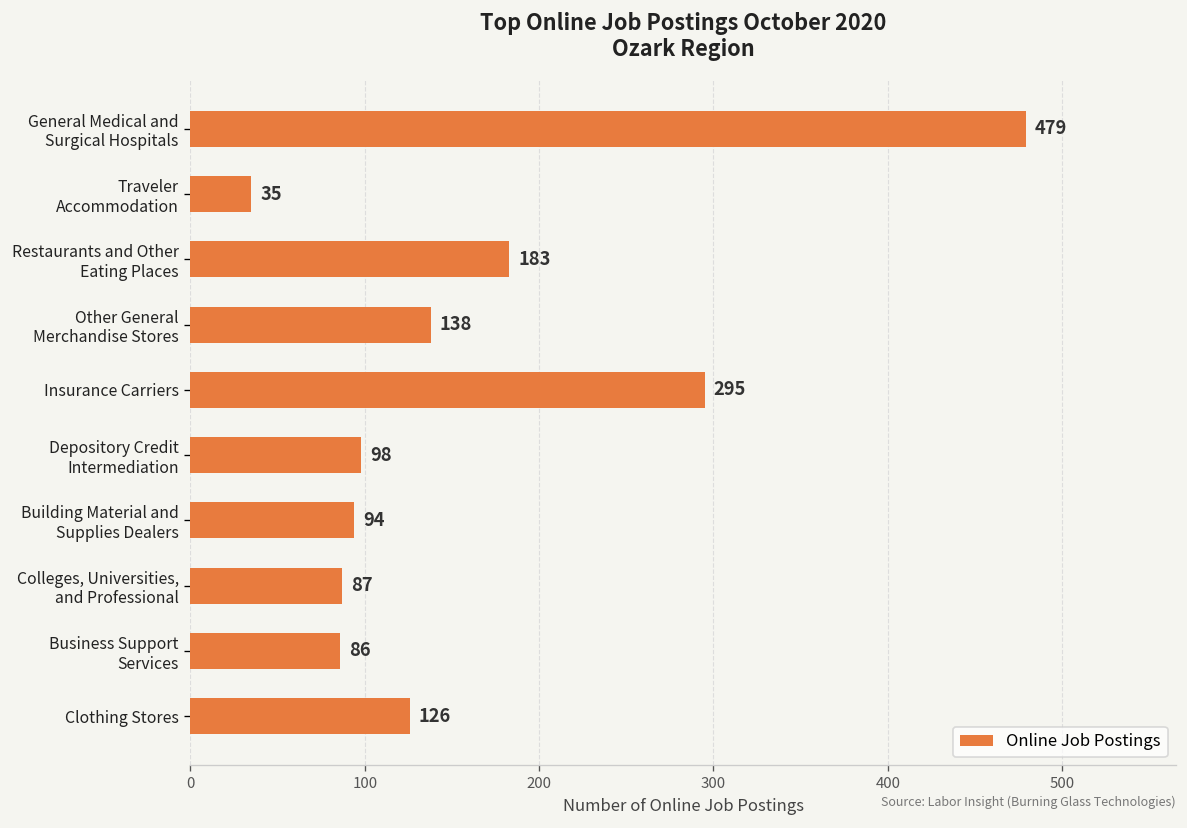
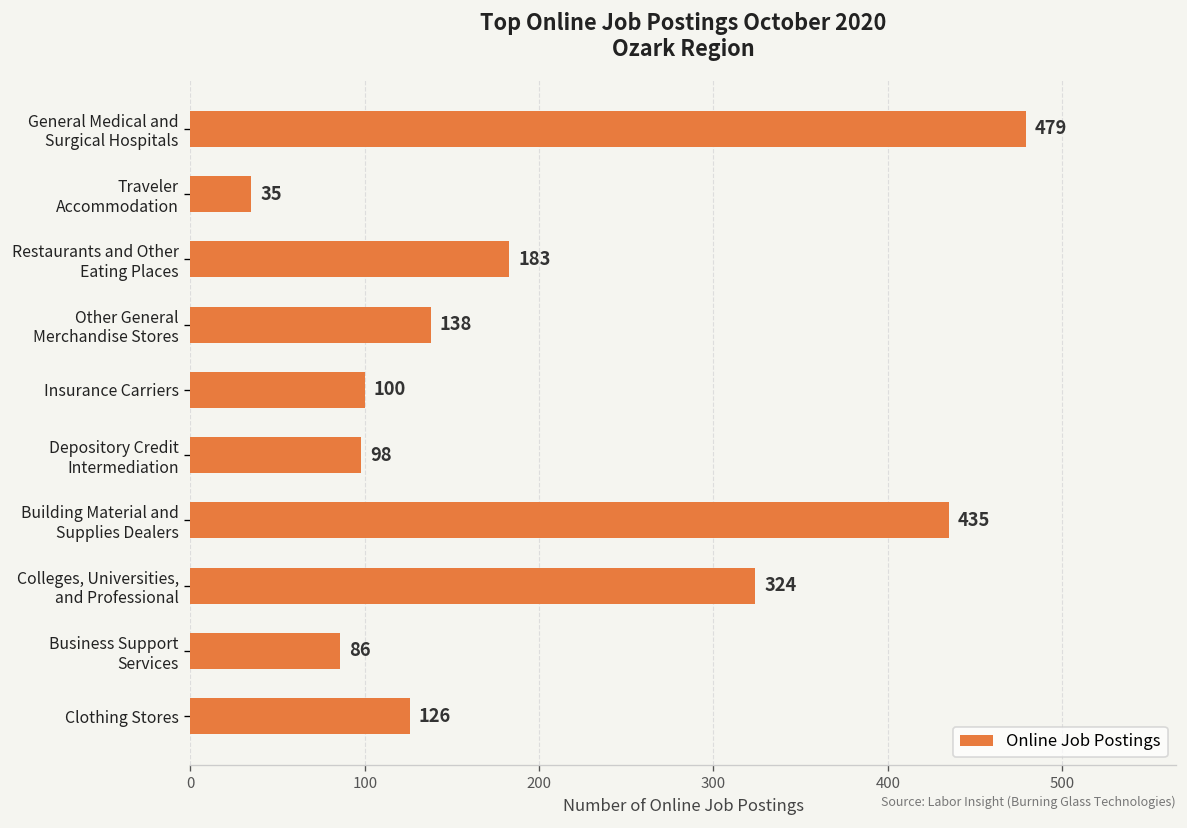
Insurance Carriers: 295 -> 100
Building Material and Supplies Dealers: 94 -> 435
Colleges, Universities, and Professional: 87 -> 324
